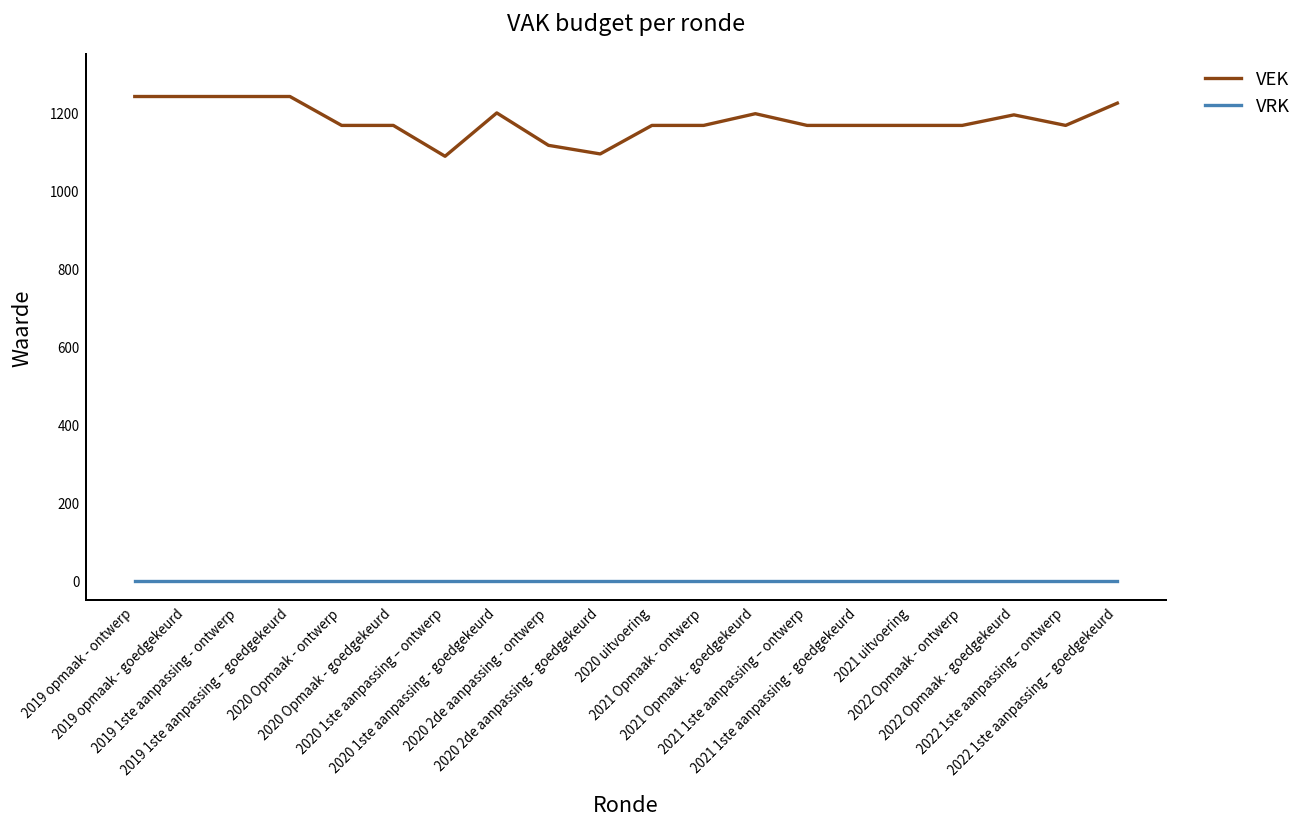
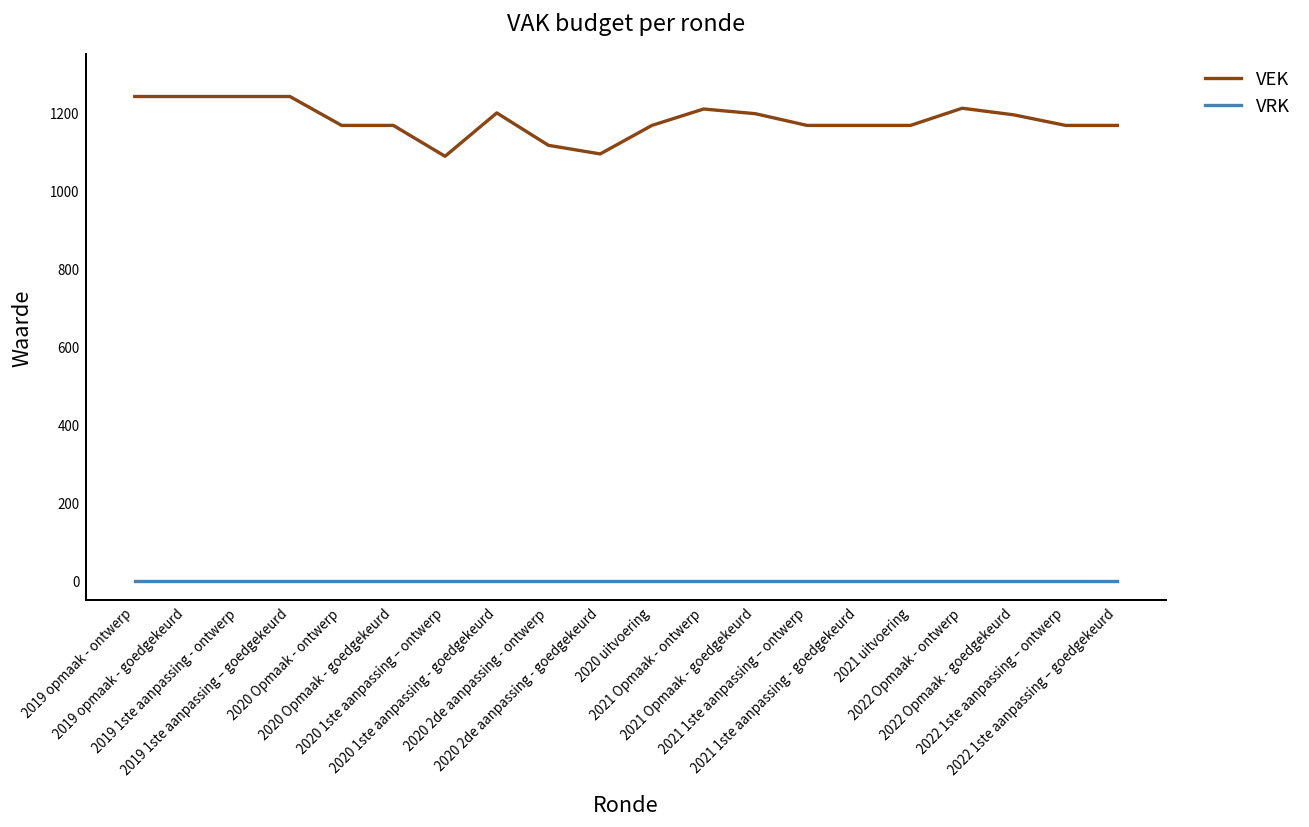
VEK, 2021 Opmaak - ontwerp: 1170 -> 1210
VEK, 2022 Opmaak - ontwerp: 1170 -> 1210
VEK, 2022 1ste aanpassing – goedgekeurd: 1220 -> 1170
